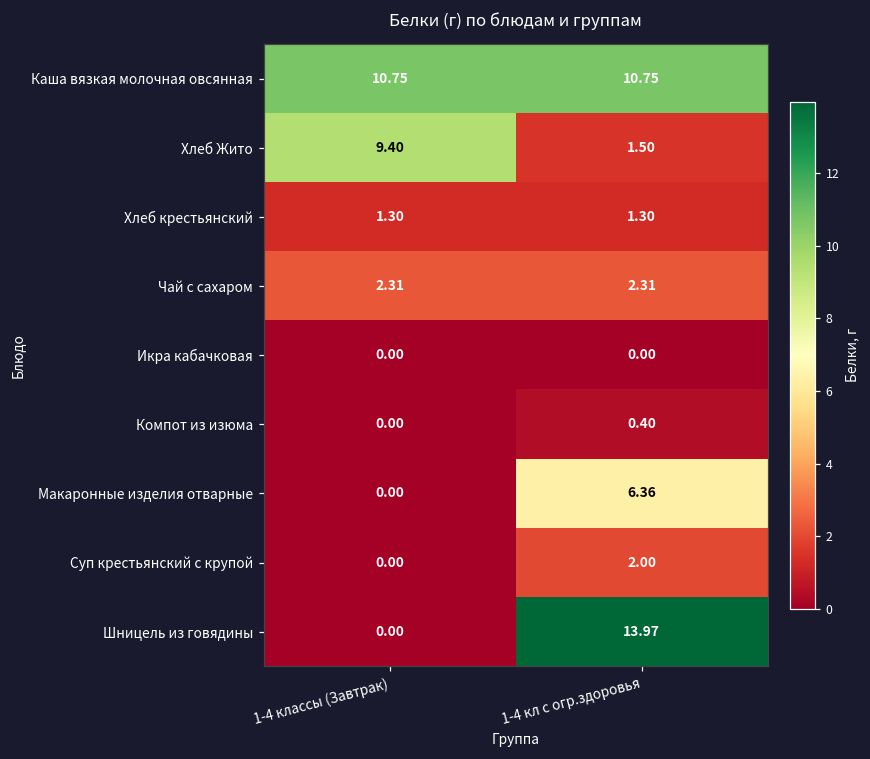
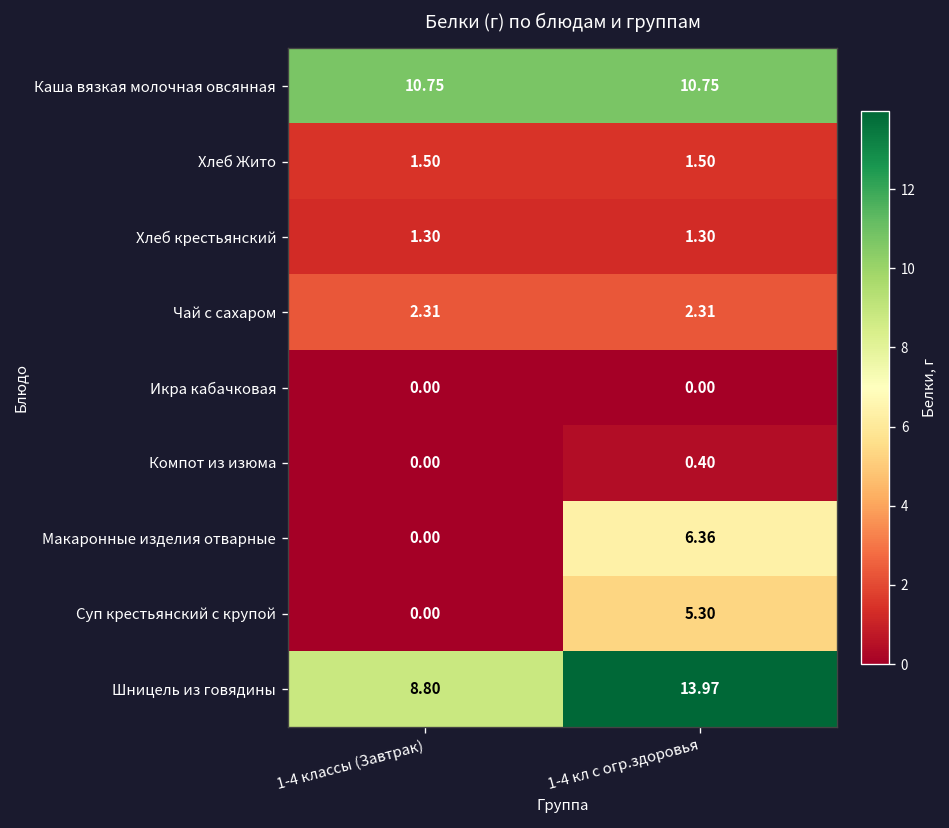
Хлеб Жито, 1-4 классы (Завтрак): 9.40 -> 1.50
Суп крестьянский с крупой, 1-4 кл с огр.здоровья: 2.00 -> 5.30
Шницель из говядины, 1-4 классы (Завтрак): 0.00 -> 8.80
